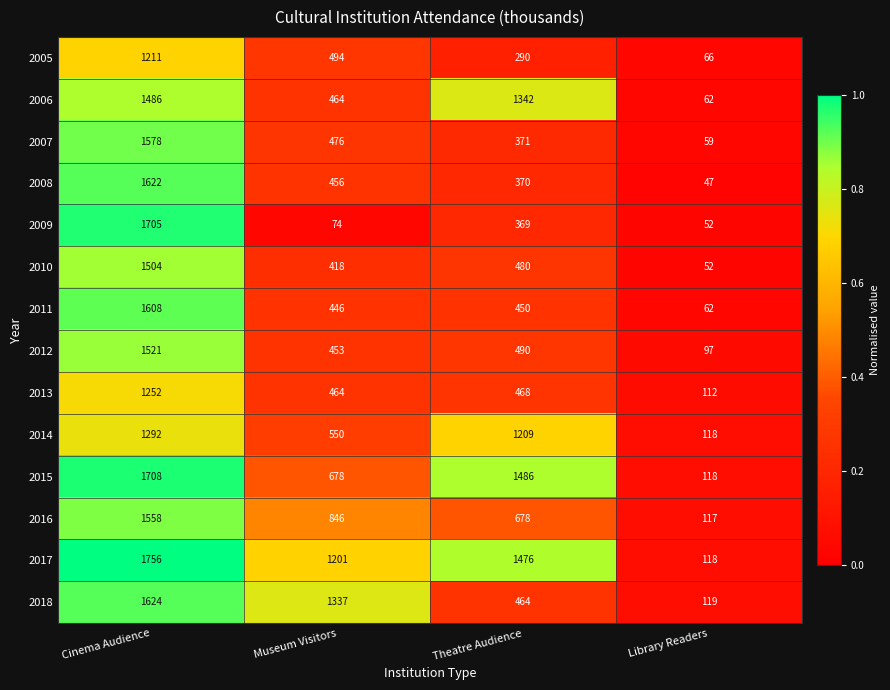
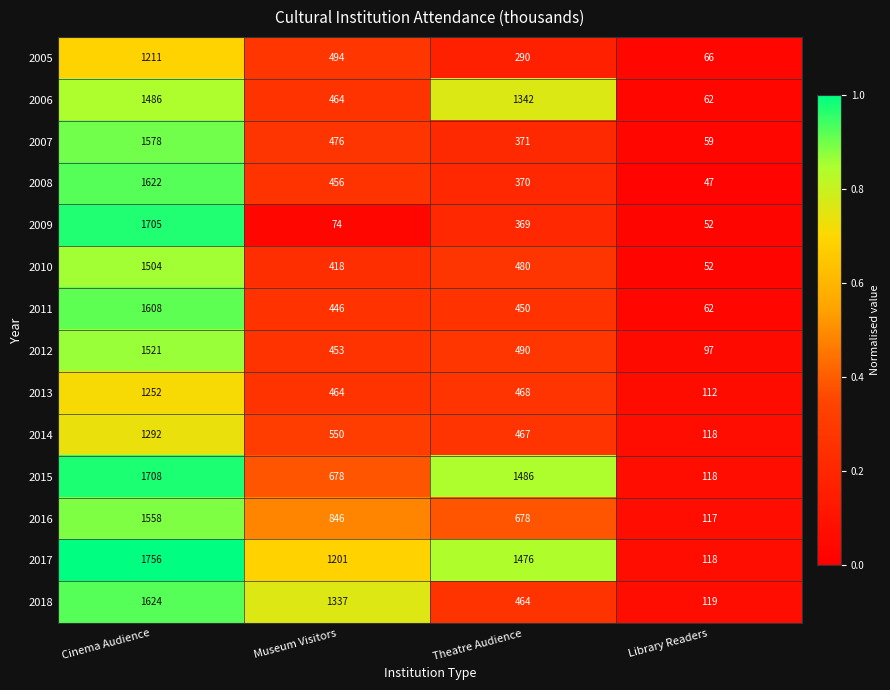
2014, Theatre Audience: 1209 -> 467
